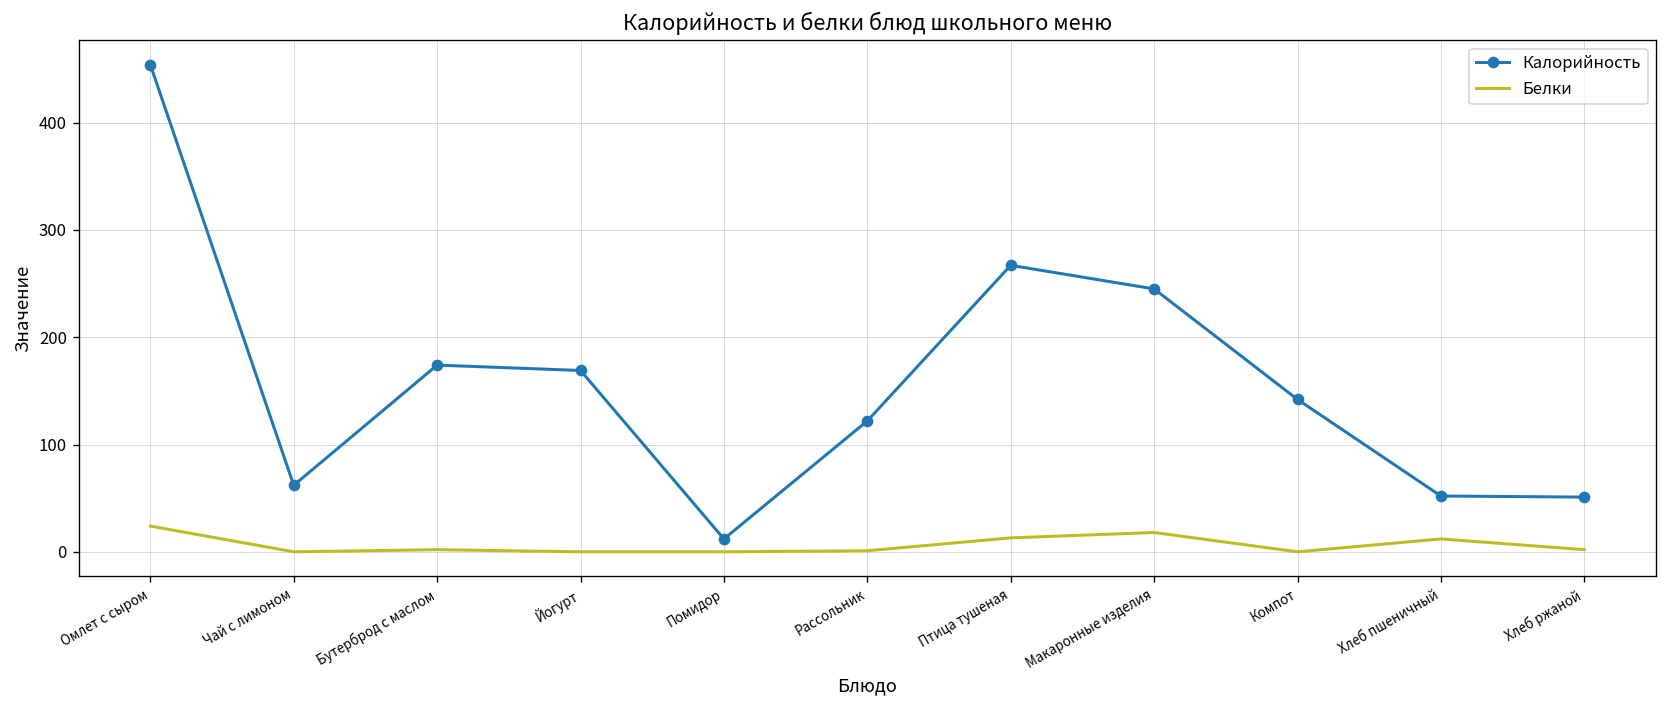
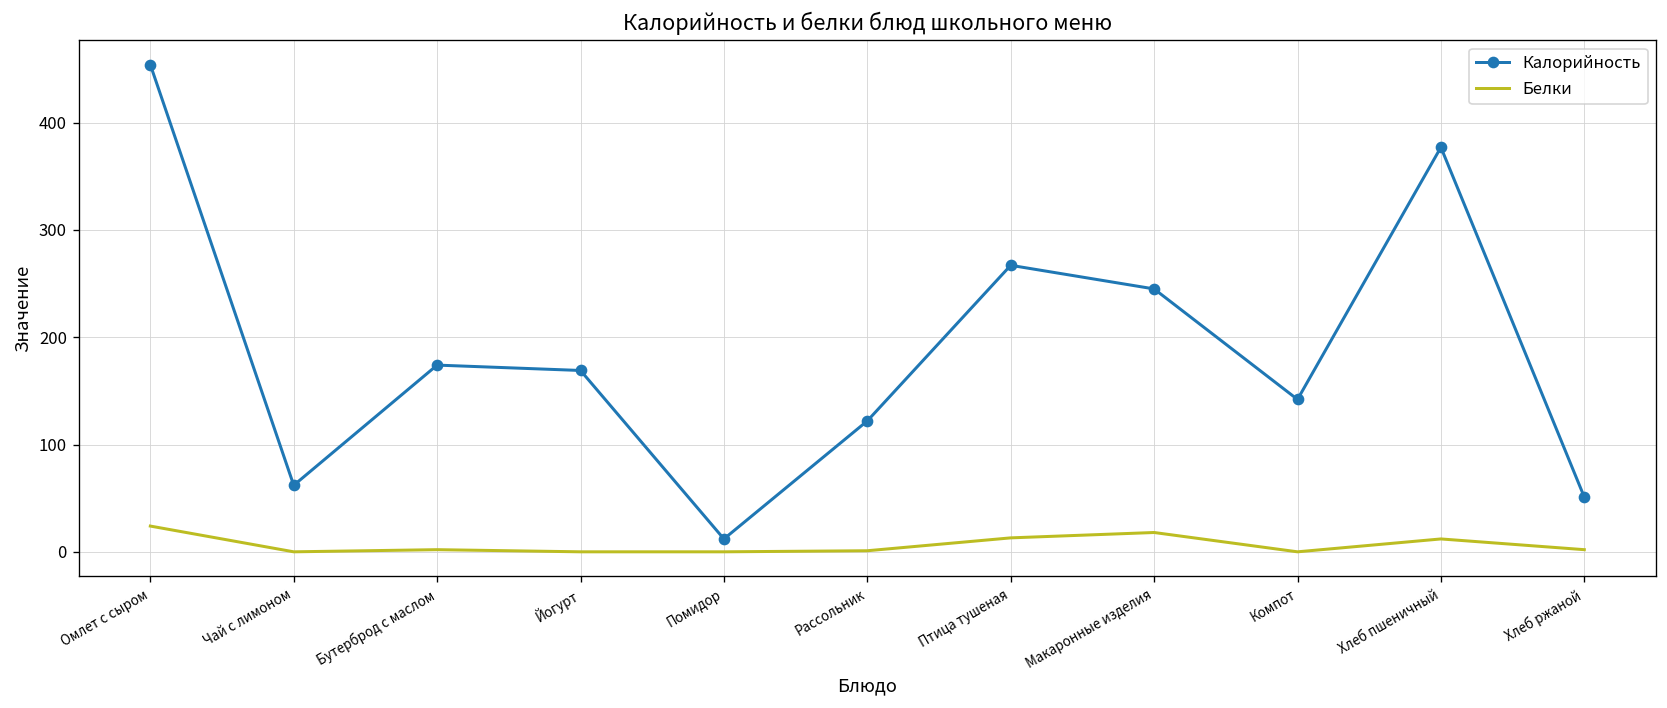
Калорийность, Хлеб пшеничный: 50 -> 380
